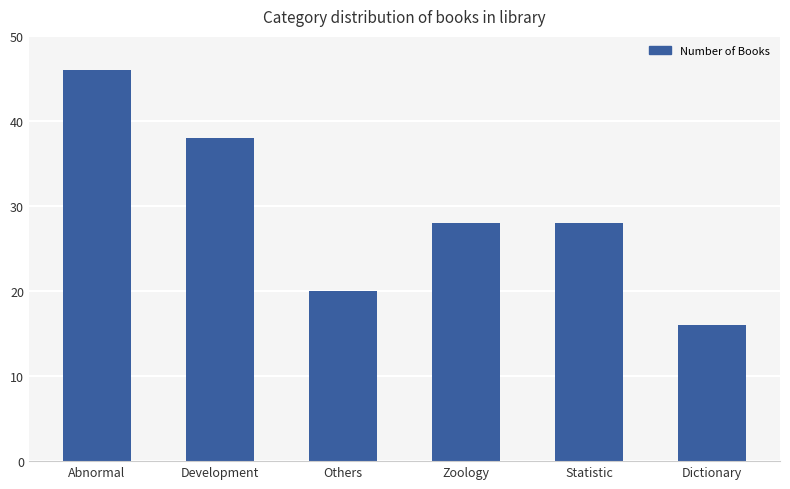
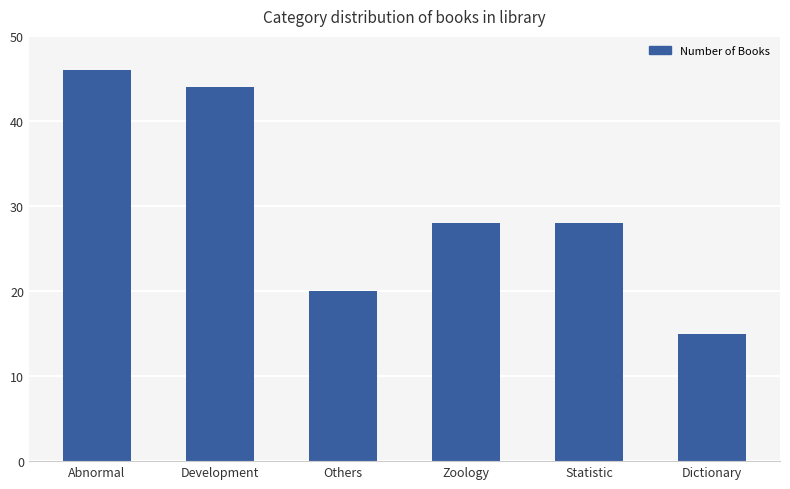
Development: 38 -> 44
Dictionary: 16 -> 15
